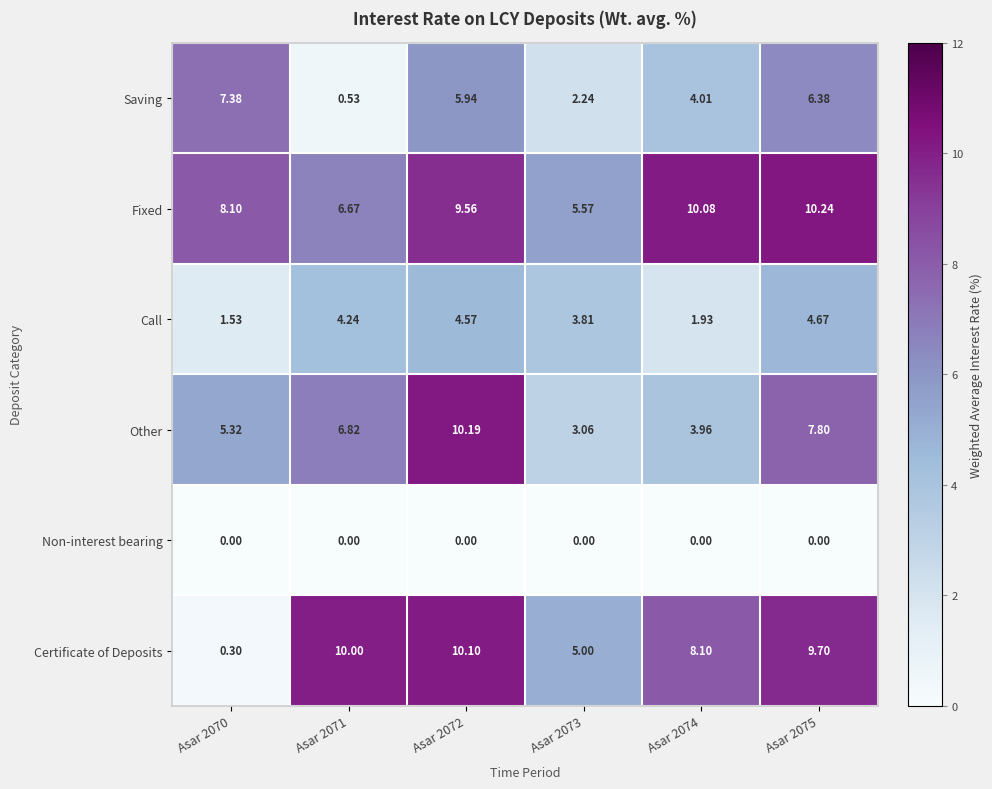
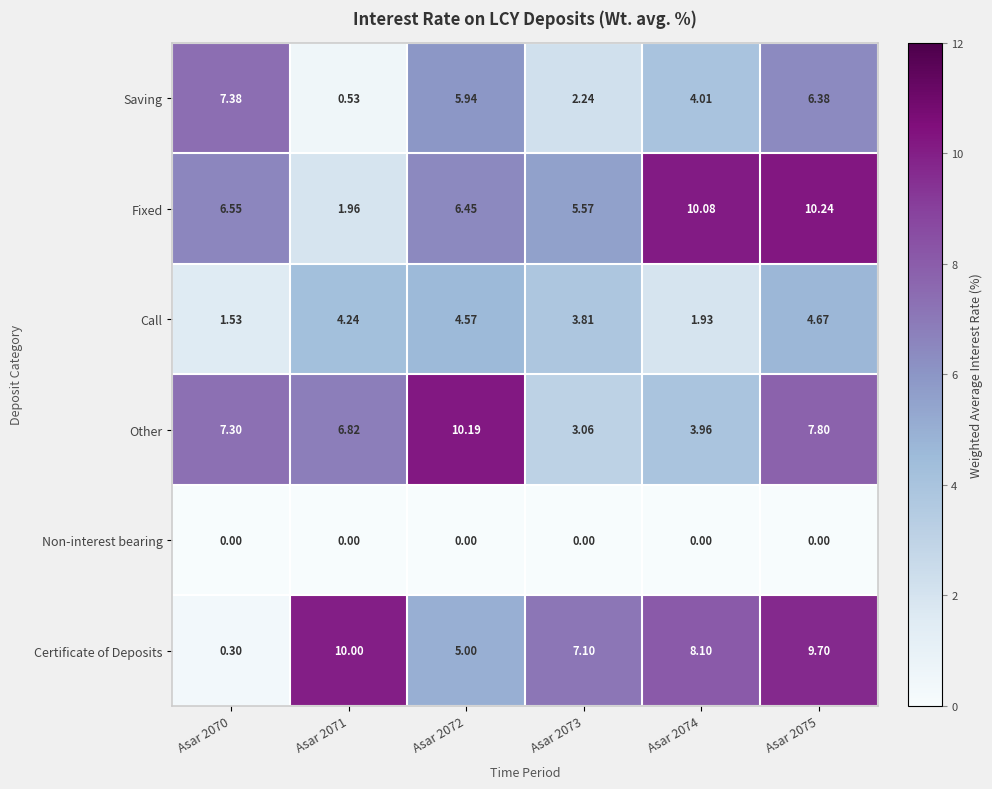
Fixed, Asar 2070: 8.10 -> 6.55
Fixed, Asar 2071: 6.67 -> 1.96
Fixed, Asar 2072: 9.56 -> 6.45
Other, Asar 2070: 5.32 -> 7.30
Certificate of Deposits, Asar 2072: 10.10 -> 5.00
Certificate of Deposits, Asar 2073: 5.00 -> 7.10
